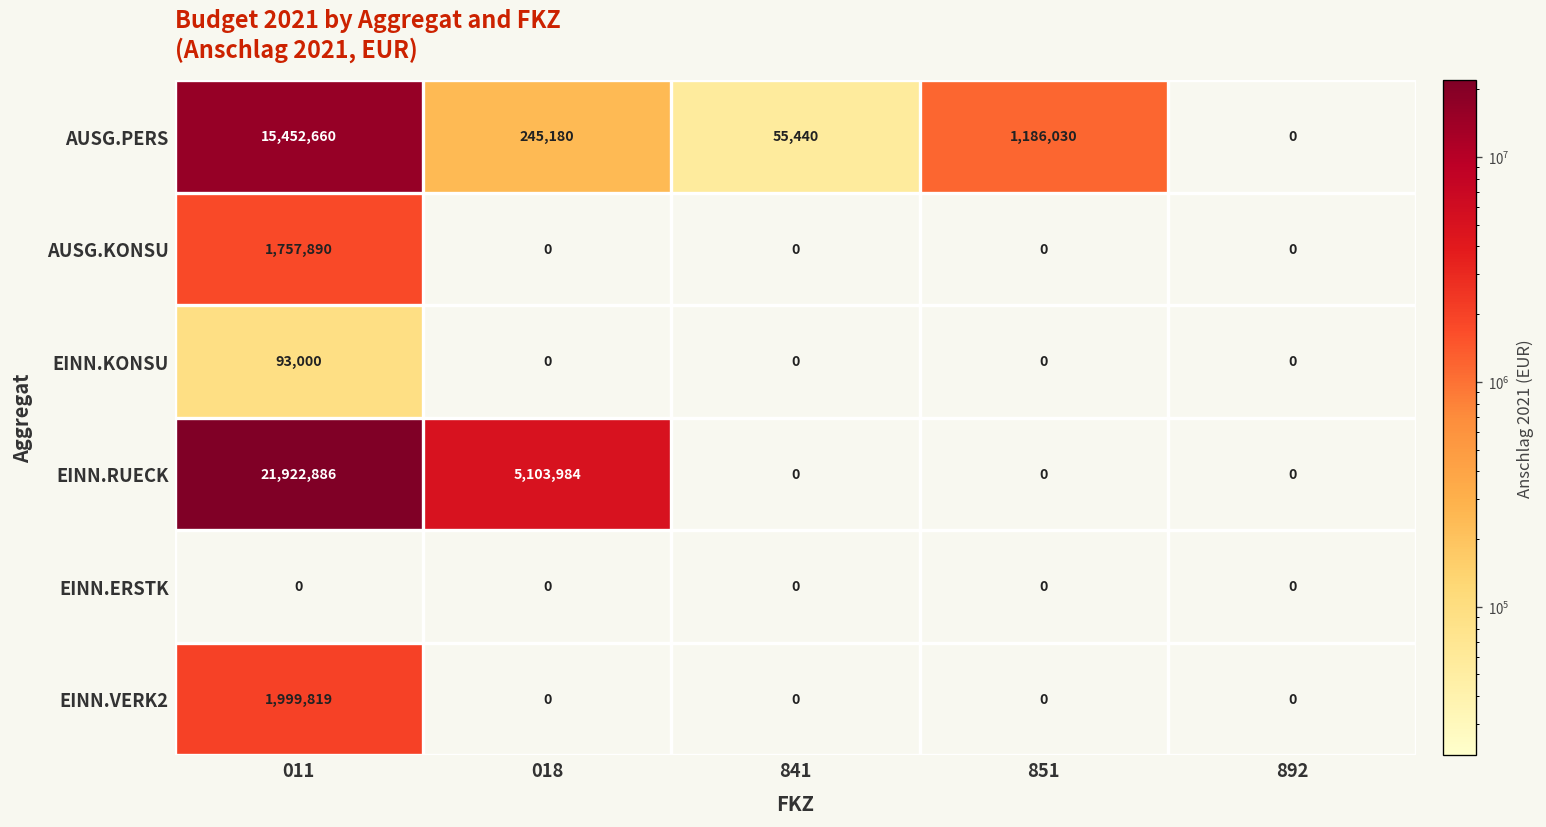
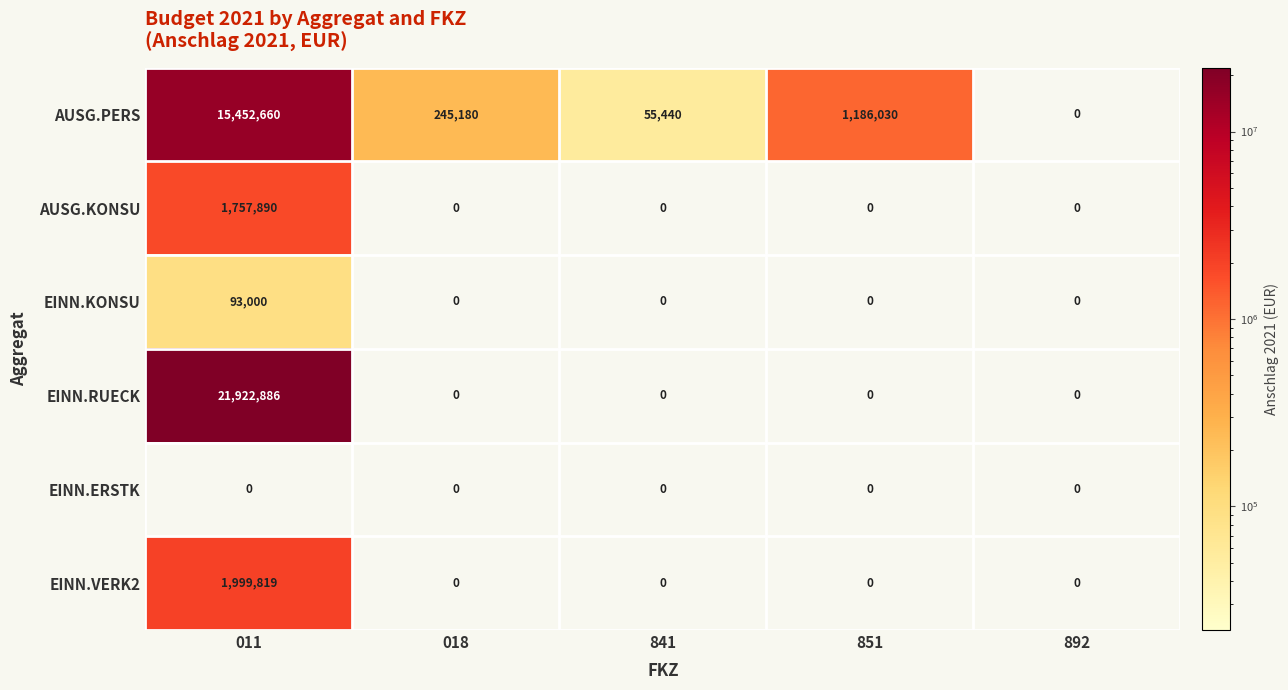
EINN.RUECK, 018: 5,103,984 -> 0
